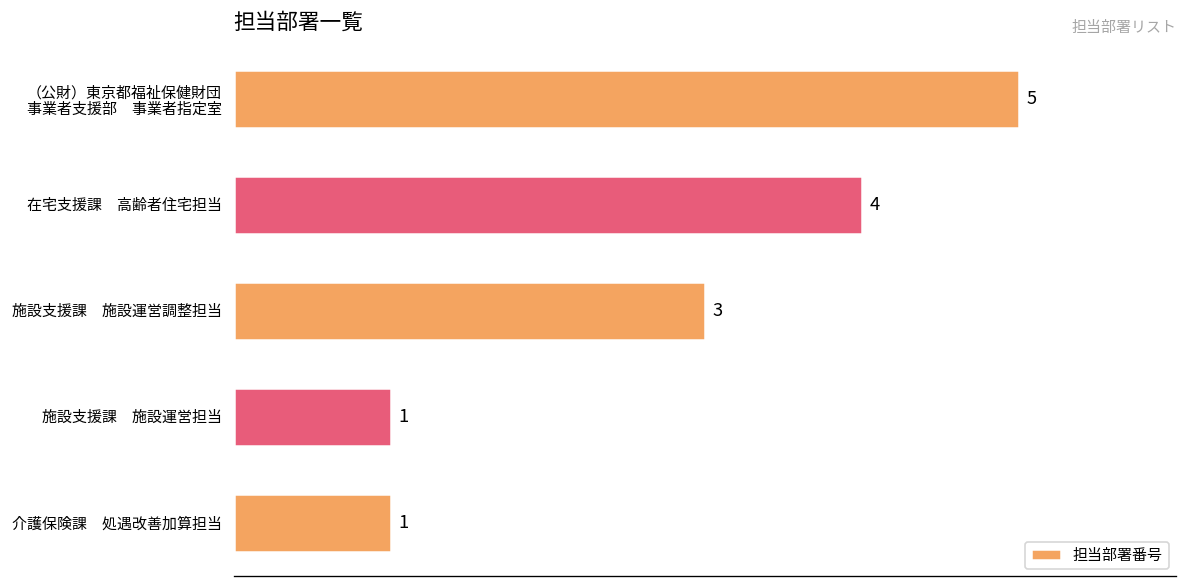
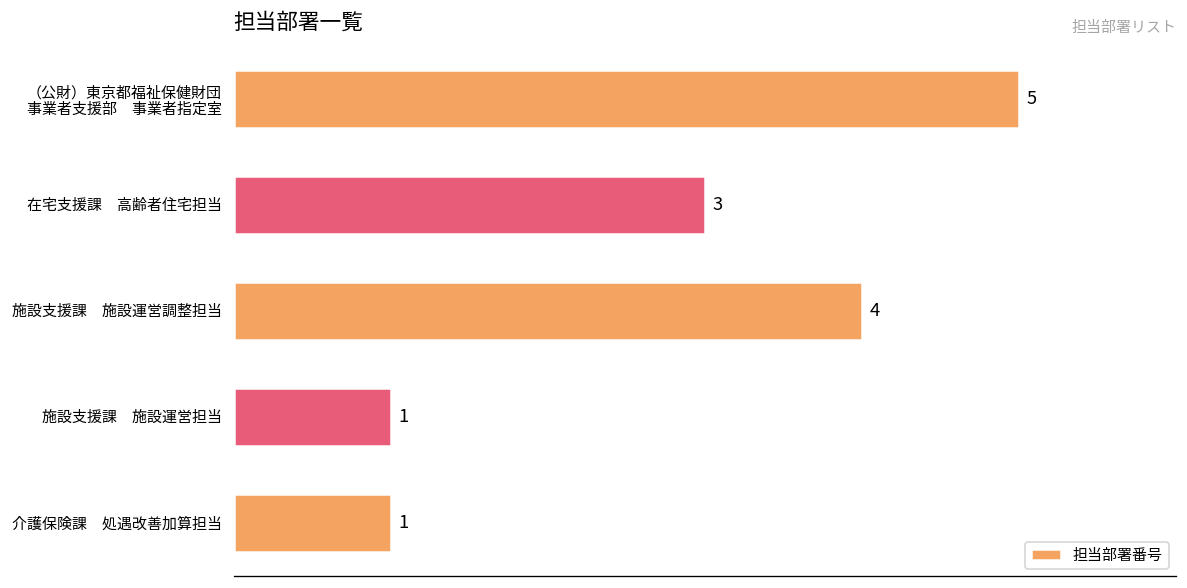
在宅支援課 高齢者住宅担当: 4 -> 3
施設支援課 施設運営調整担当: 3 -> 4
